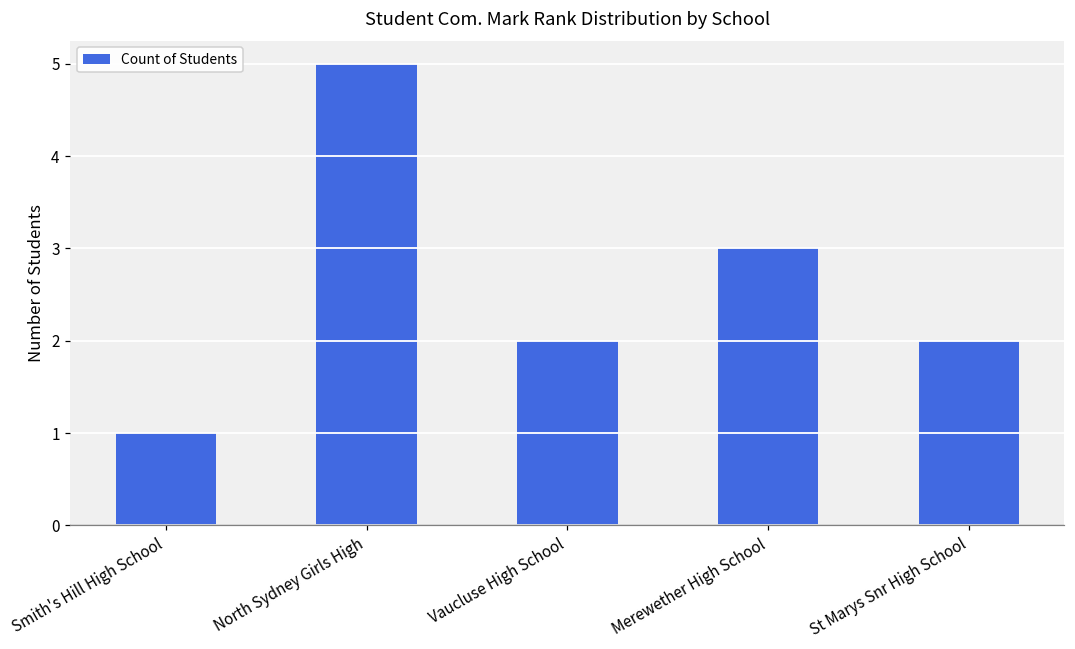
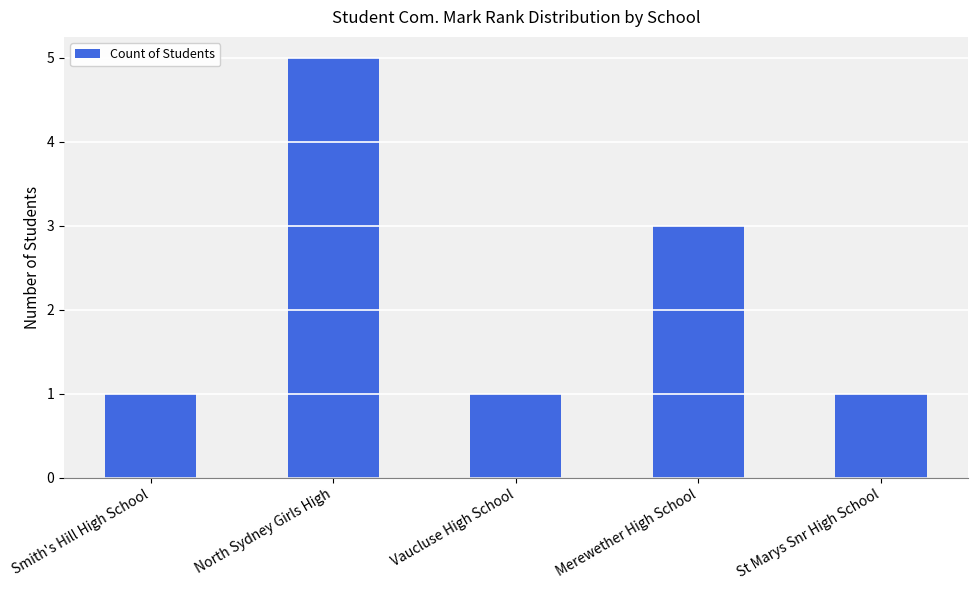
Vaucluse High School: 2 -> 1
St Marys Snr High School: 2 -> 1
